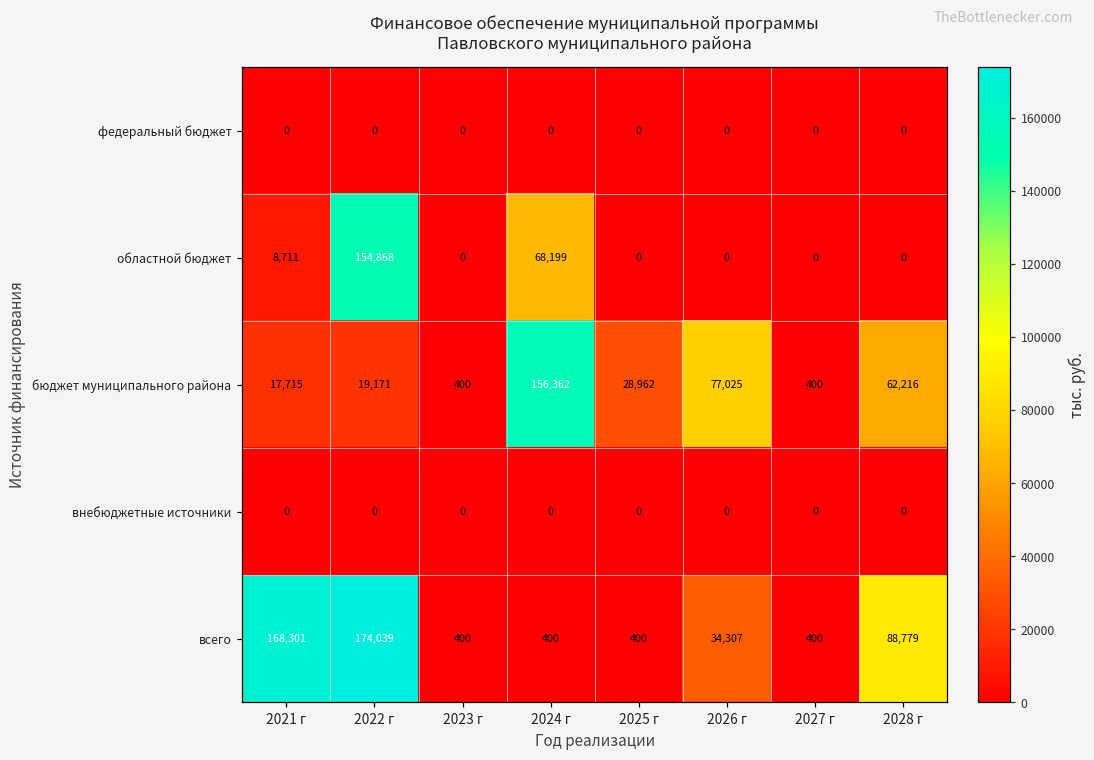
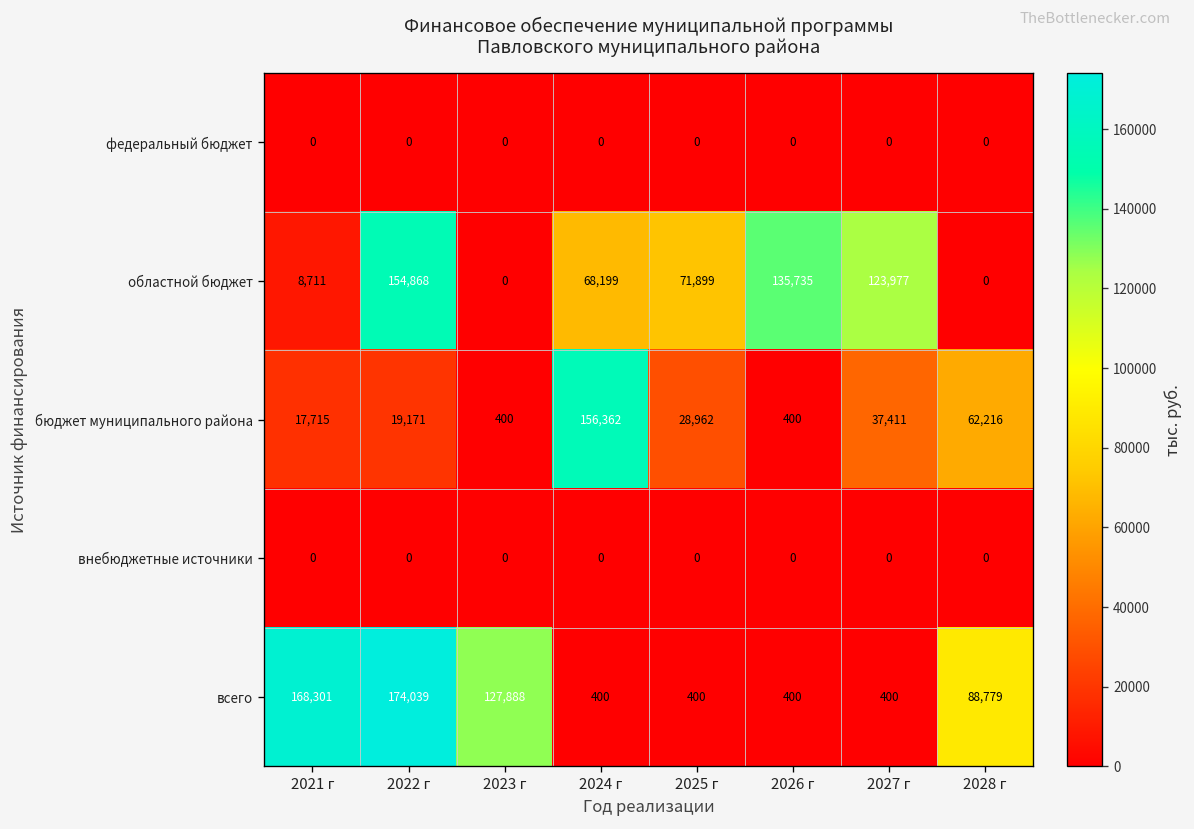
областной бюджет, 2025 г: 0 -> 71,899
областной бюджет, 2026 г: 0 -> 135,735
областной бюджет, 2027 г: 0 -> 123,977
бюджет муниципального района, 2026 г: 77,025 -> 400
бюджет муниципального района, 2027 г: 400 -> 37,411
всего, 2023 г: 400 -> 127,888
всего, 2026 г: 34,307 -> 400
